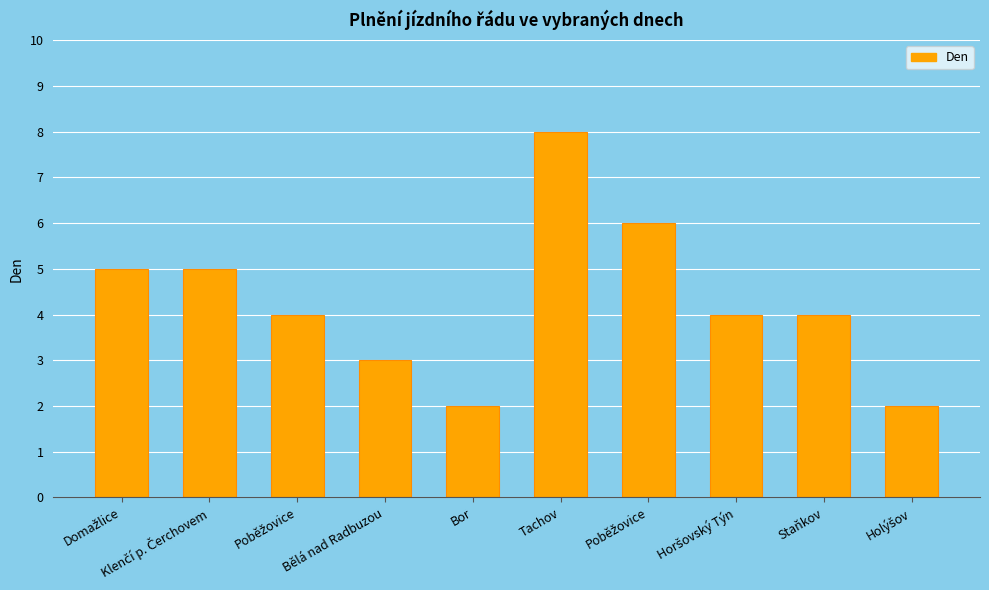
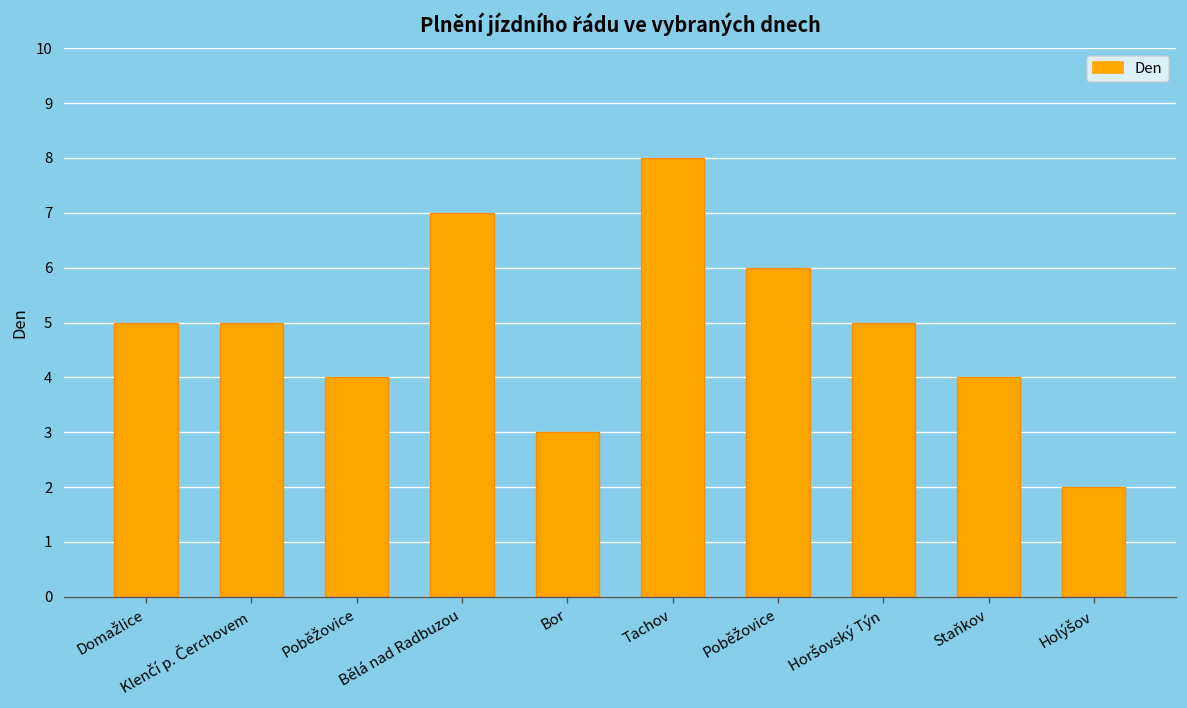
Bělá nad Radbuzou: 3 -> 7
Bor: 2 -> 3
Horšovský Týn: 4 -> 5
